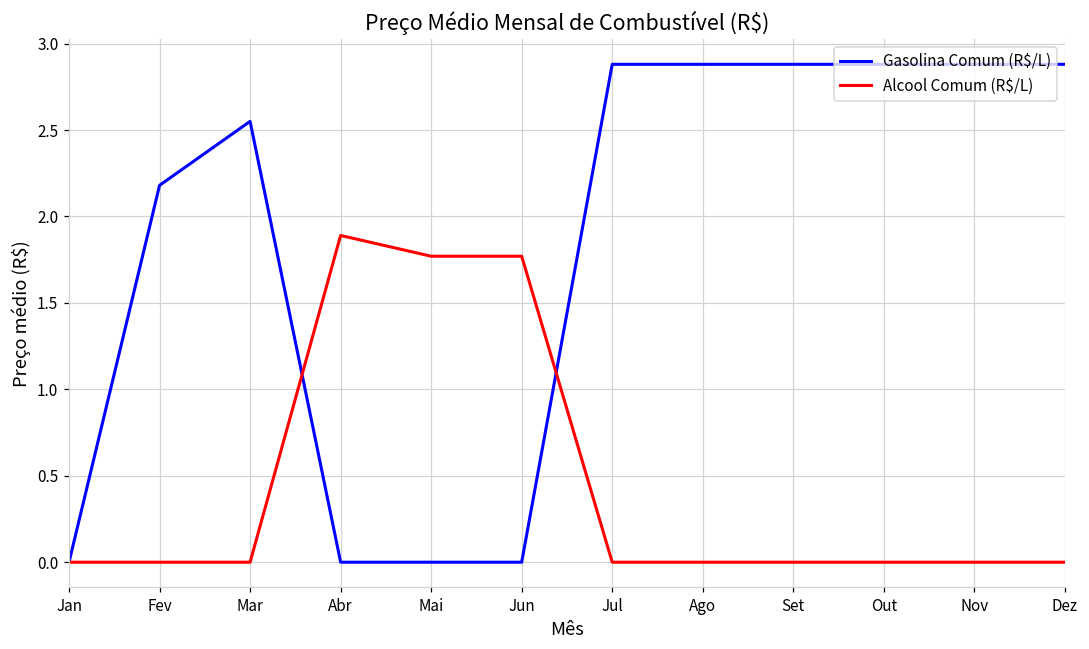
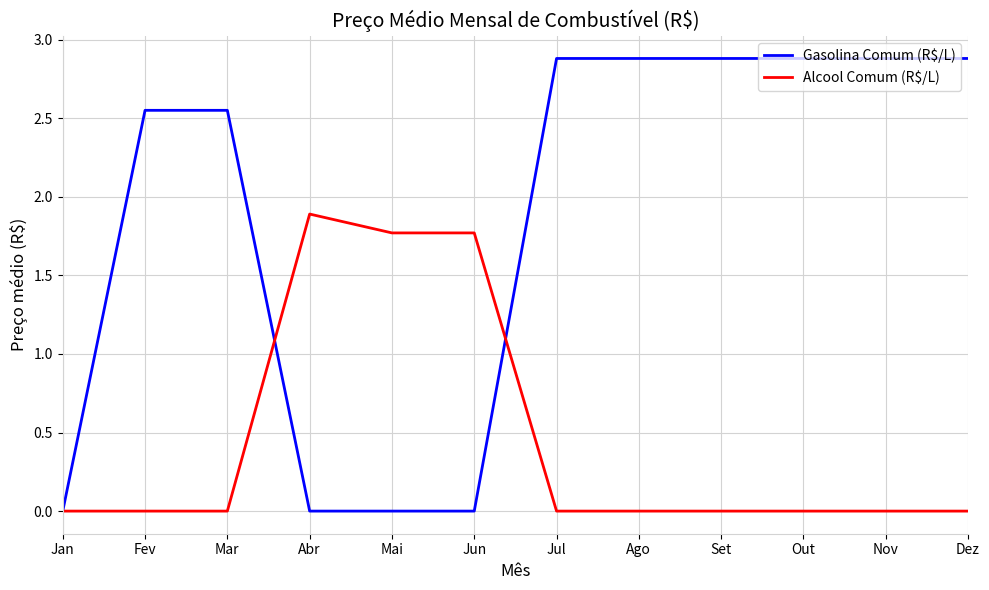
Gasolina Comum (R$/L), Fev: 2.18 -> 2.55
